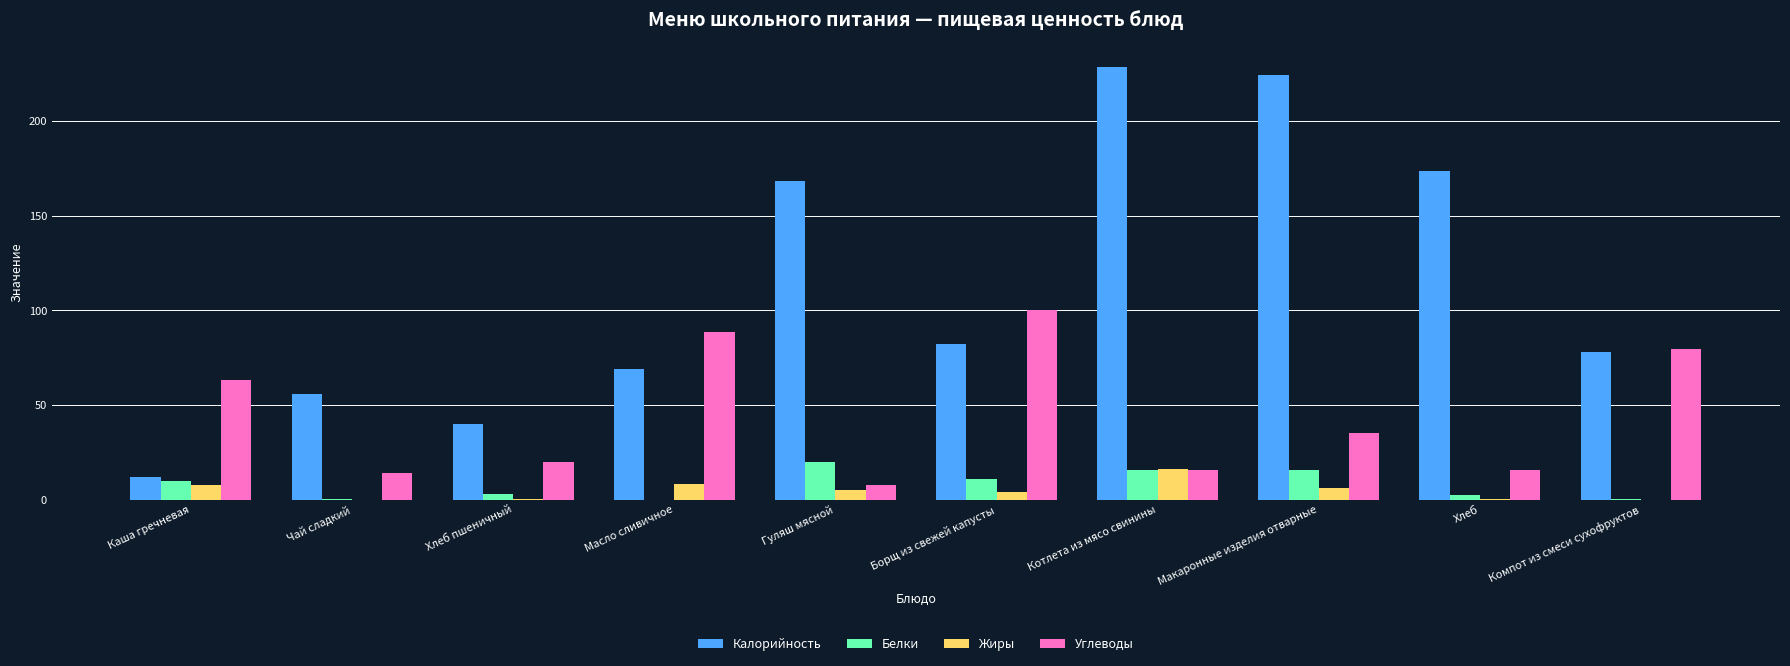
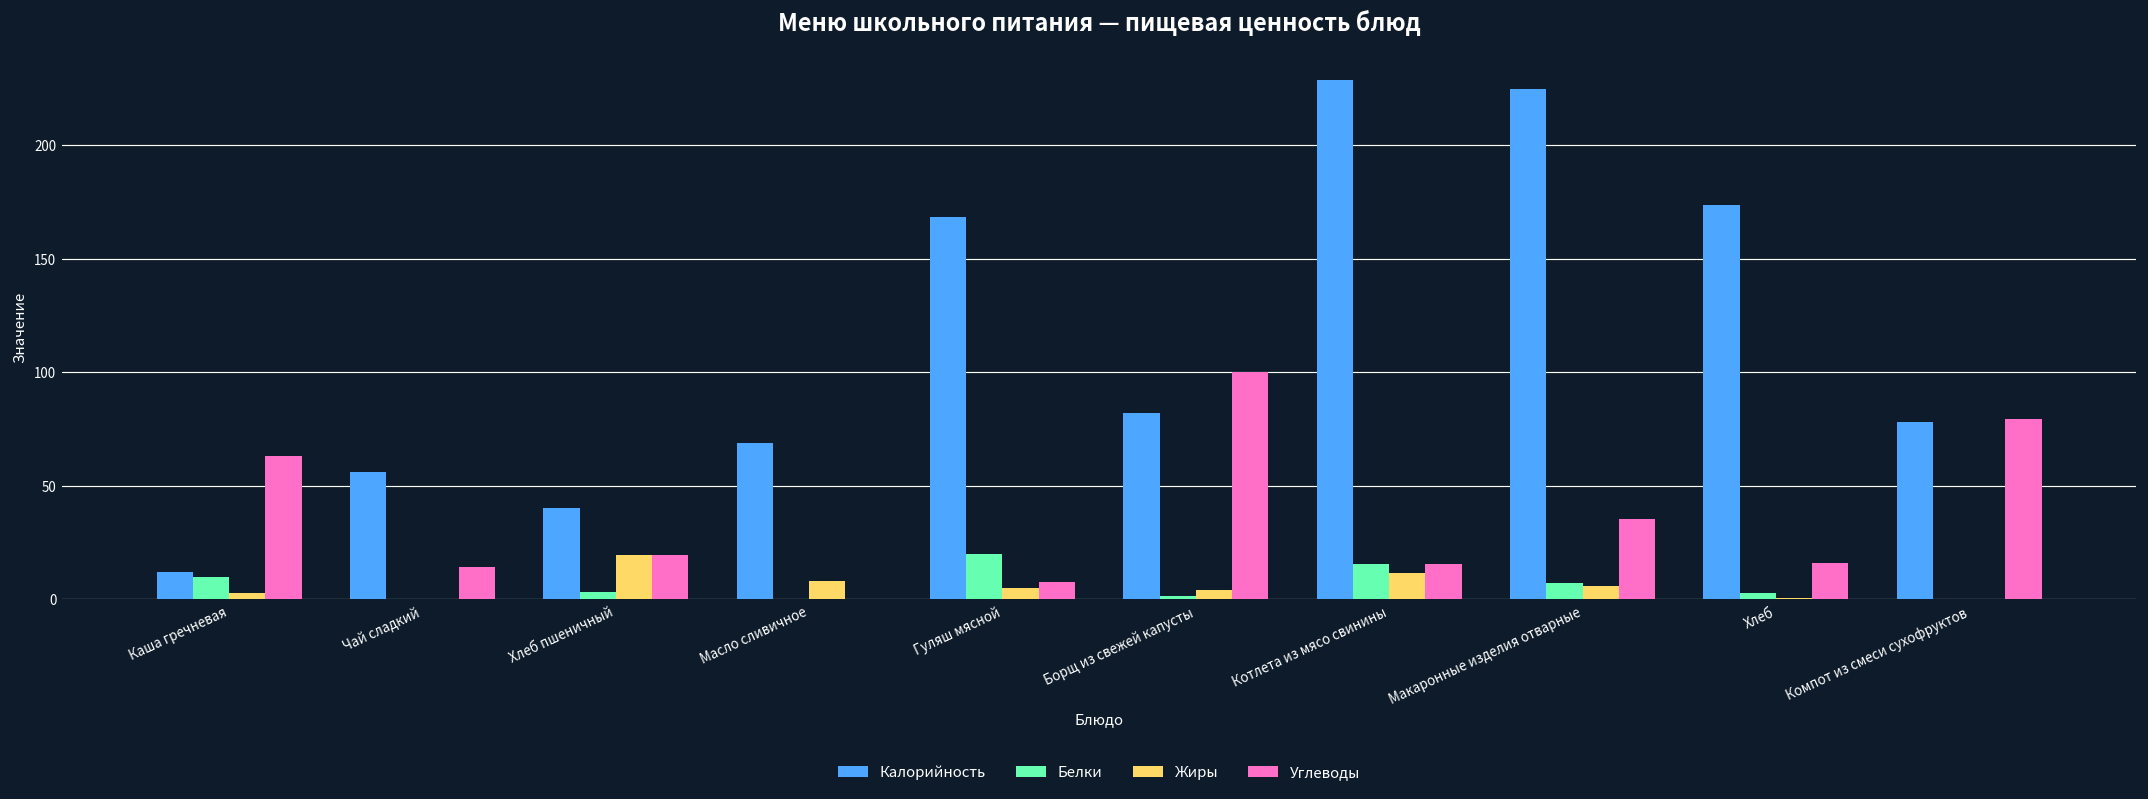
Жиры, Каша гречневая: 7 -> 3
Жиры, Хлеб пшеничный: 0 -> 20
Углеводы, Масло сливичное: 89 -> 0
Белки, Борщ из свежей капусты: 11 -> 1
Жиры, Котлета из мясо свинины: 16 -> 12
Белки, Макаронные изделия отварные: 16 -> 7
